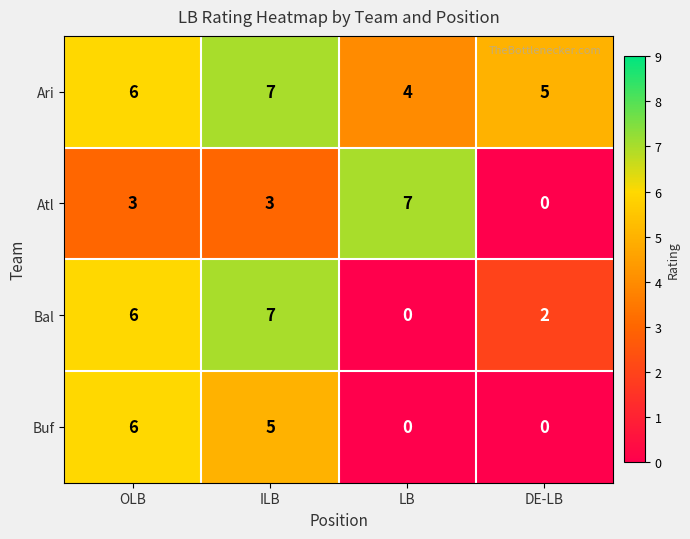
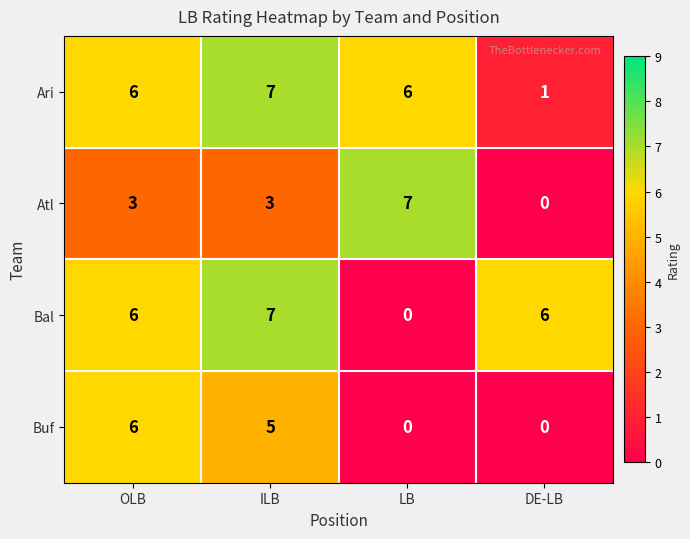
Ari, LB: 4 -> 6
Ari, DE-LB: 5 -> 1
Bal, DE-LB: 2 -> 6
